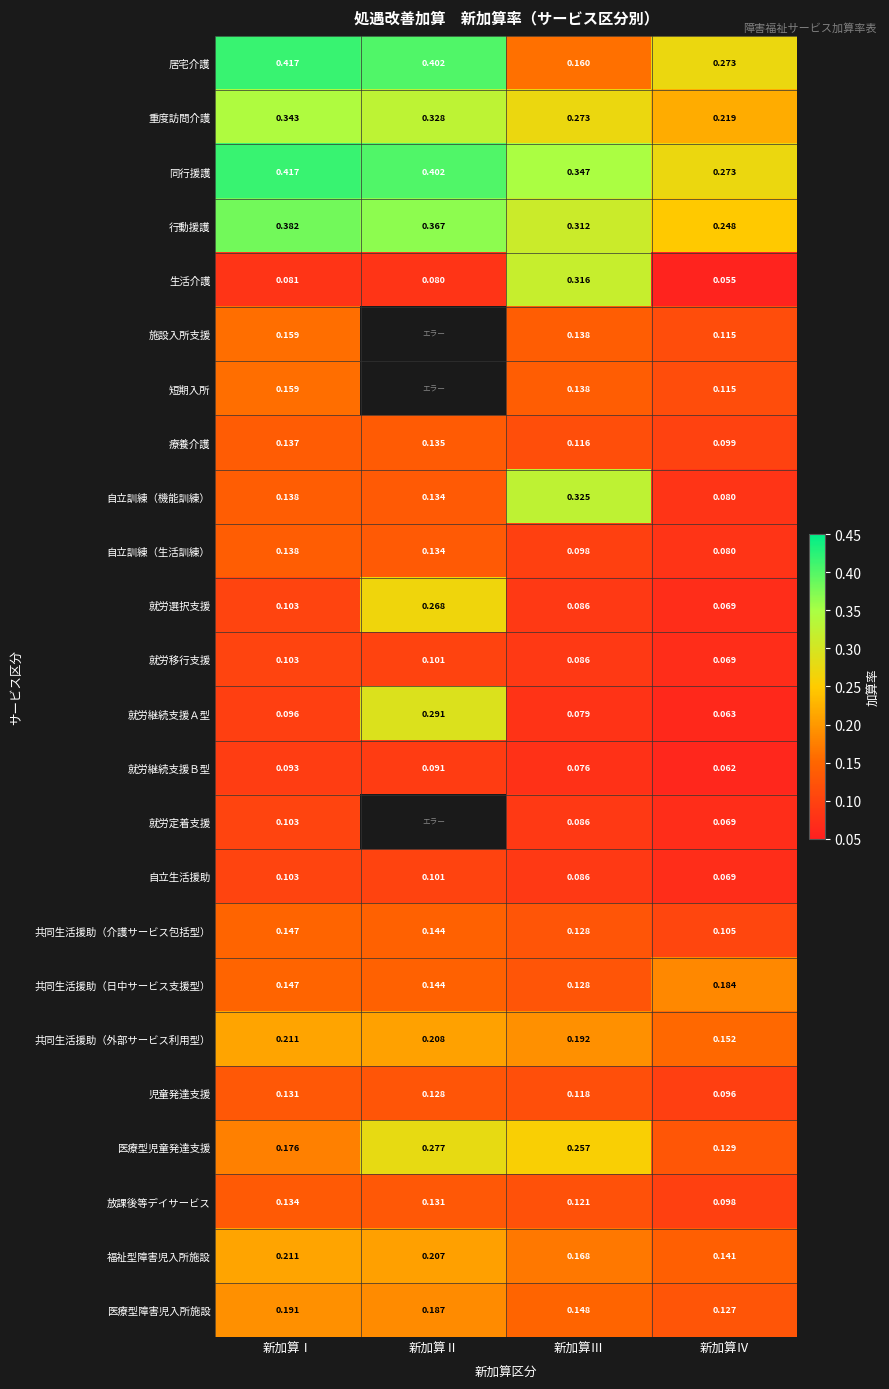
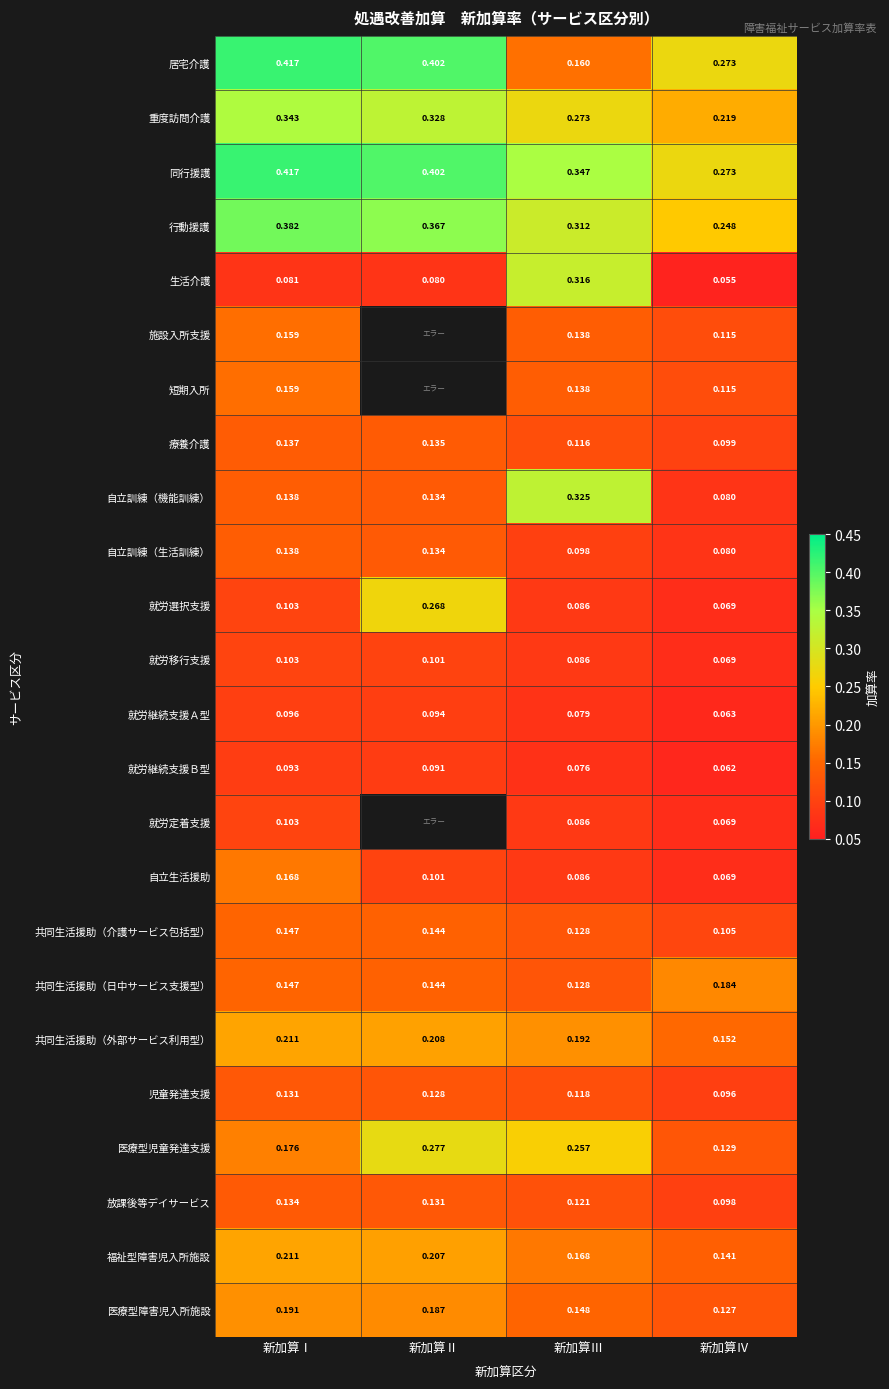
就労継続支援Ａ型, 新加算Ⅱ: 0.291 -> 0.094
自立生活援助, 新加算Ⅰ: 0.103 -> 0.168
